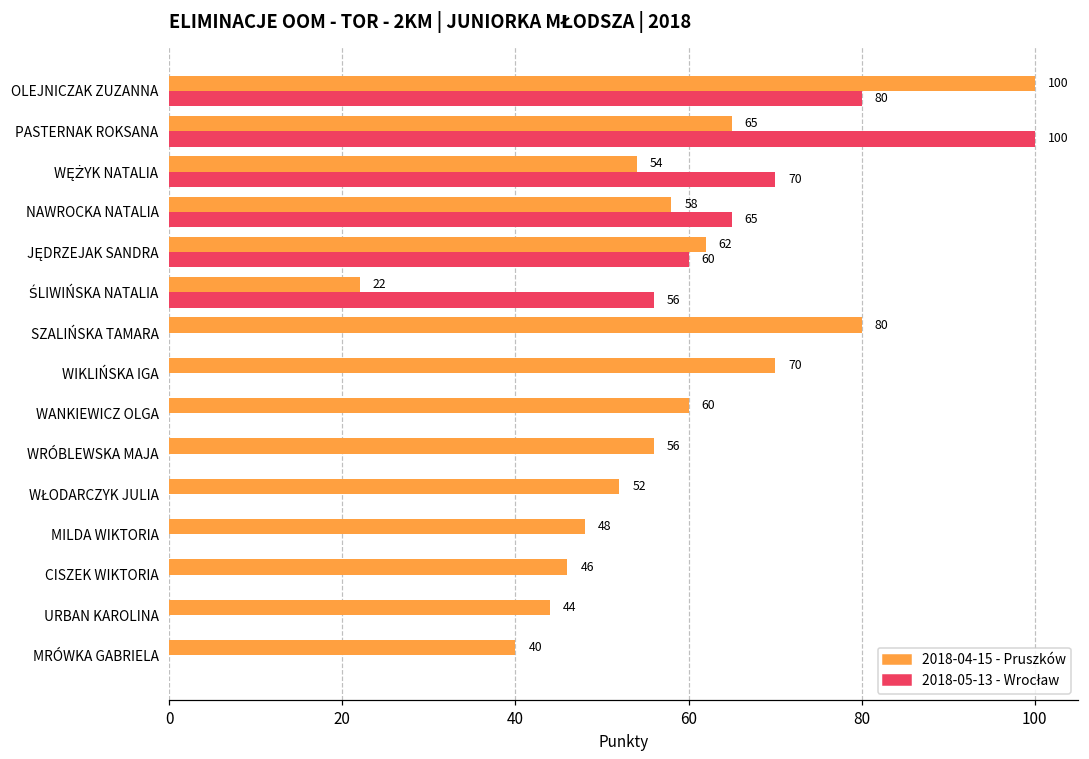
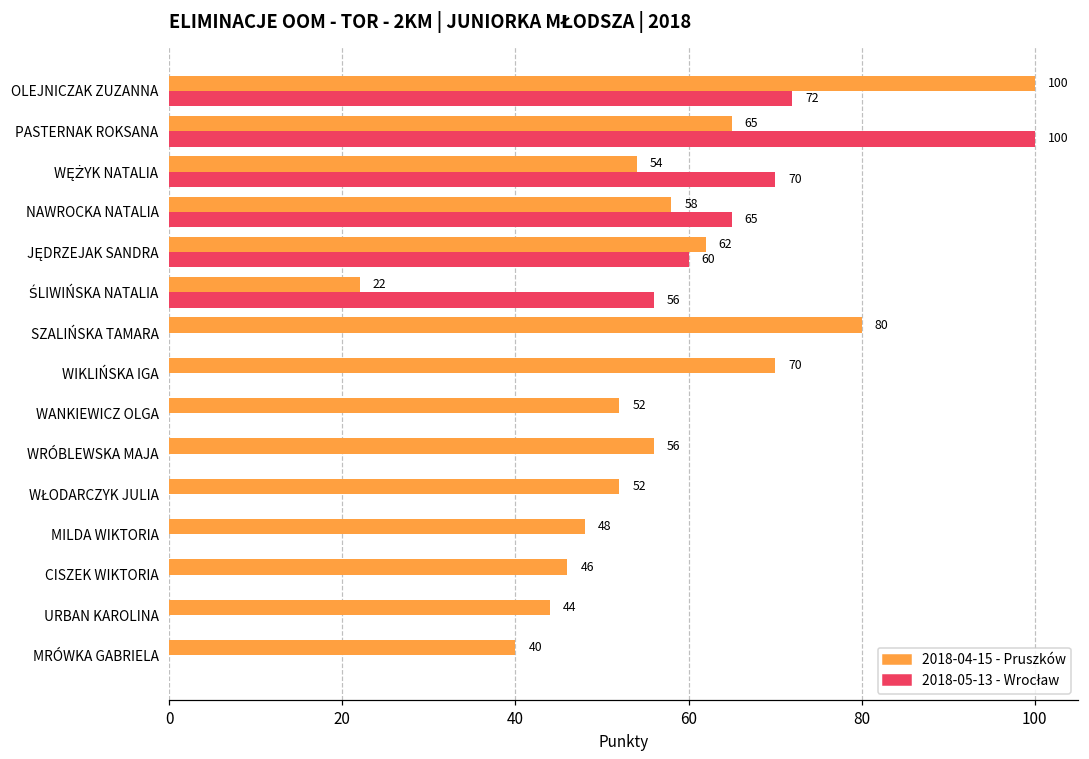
2018-05-13 - Wrocław, OLEJNICZAK ZUZANNA: 80 -> 72
2018-04-15 - Pruszków, WANKIEWICZ OLGA: 60 -> 52
